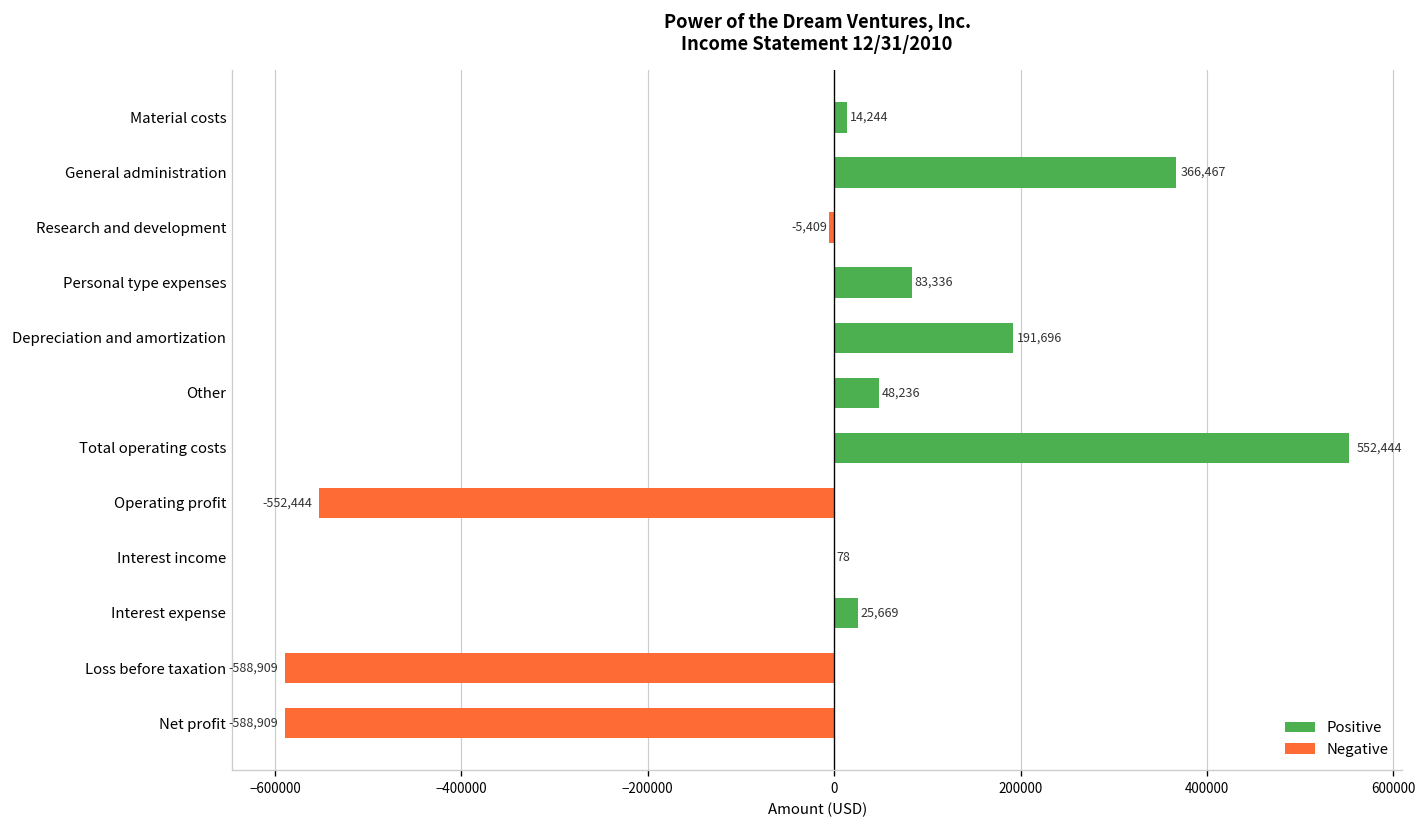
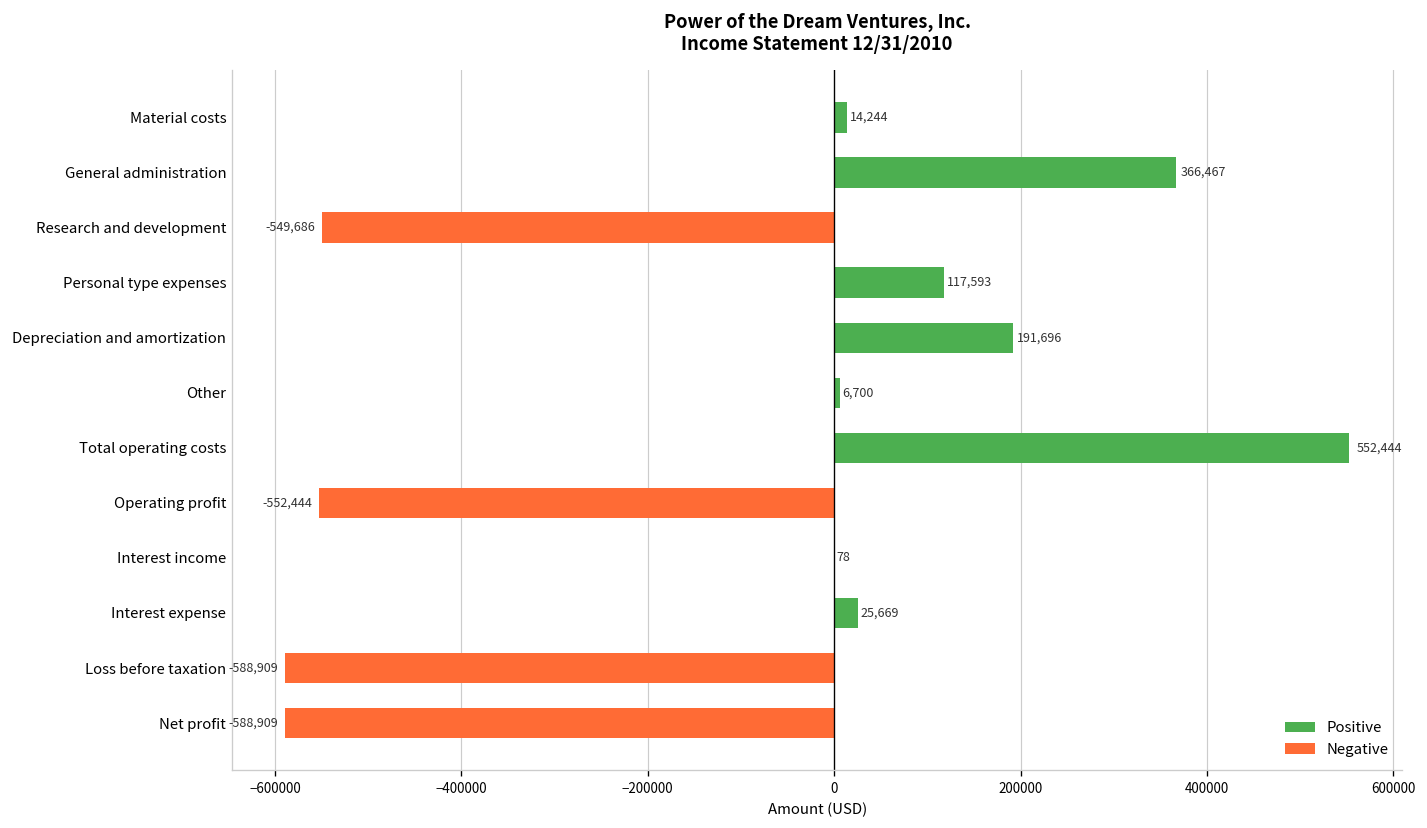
Negative, Research and development: -5,409 -> -549,686
Positive, Personal type expenses: 83,336 -> 117,593
Positive, Other: 48,236 -> 6,700
